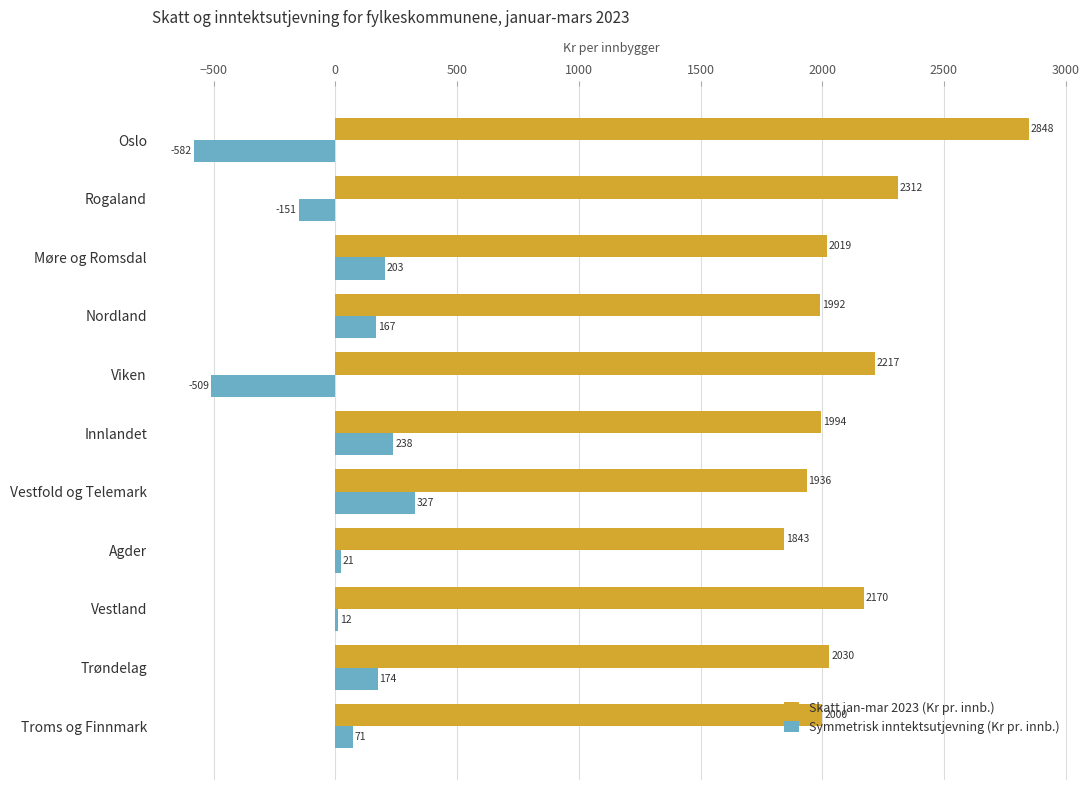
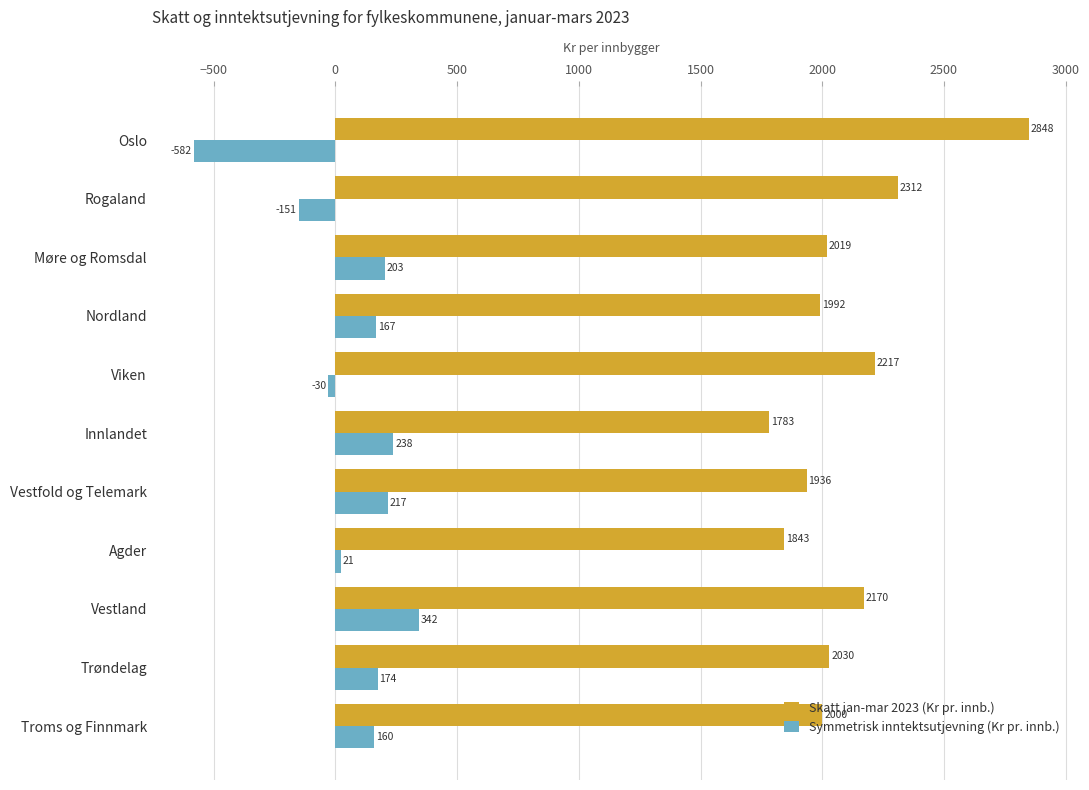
Symmetrisk inntektsutjevning (Kr pr. innb.), Viken: -509 -> -30
Skatt jan-mar 2023 (Kr pr. innb.), Innlandet: 1994 -> 1783
Symmetrisk inntektsutjevning (Kr pr. innb.), Vestfold og Telemark: 327 -> 217
Symmetrisk inntektsutjevning (Kr pr. innb.), Vestland: 12 -> 342
Symmetrisk inntektsutjevning (Kr pr. innb.), Troms og Finnmark: 71 -> 160
